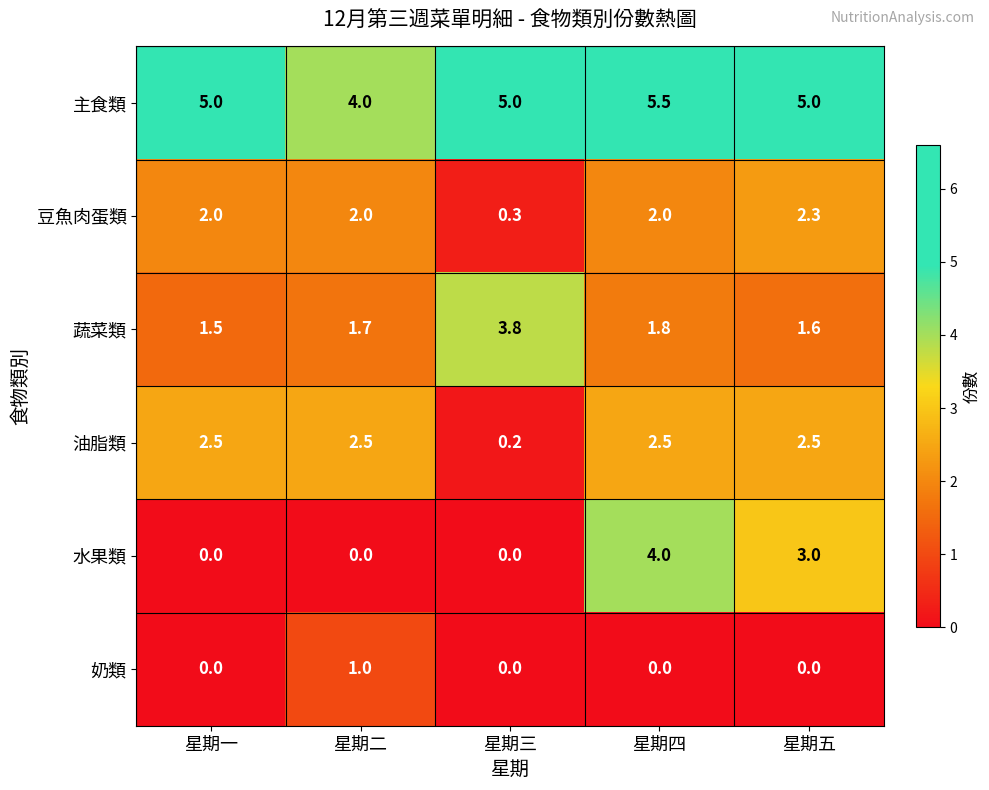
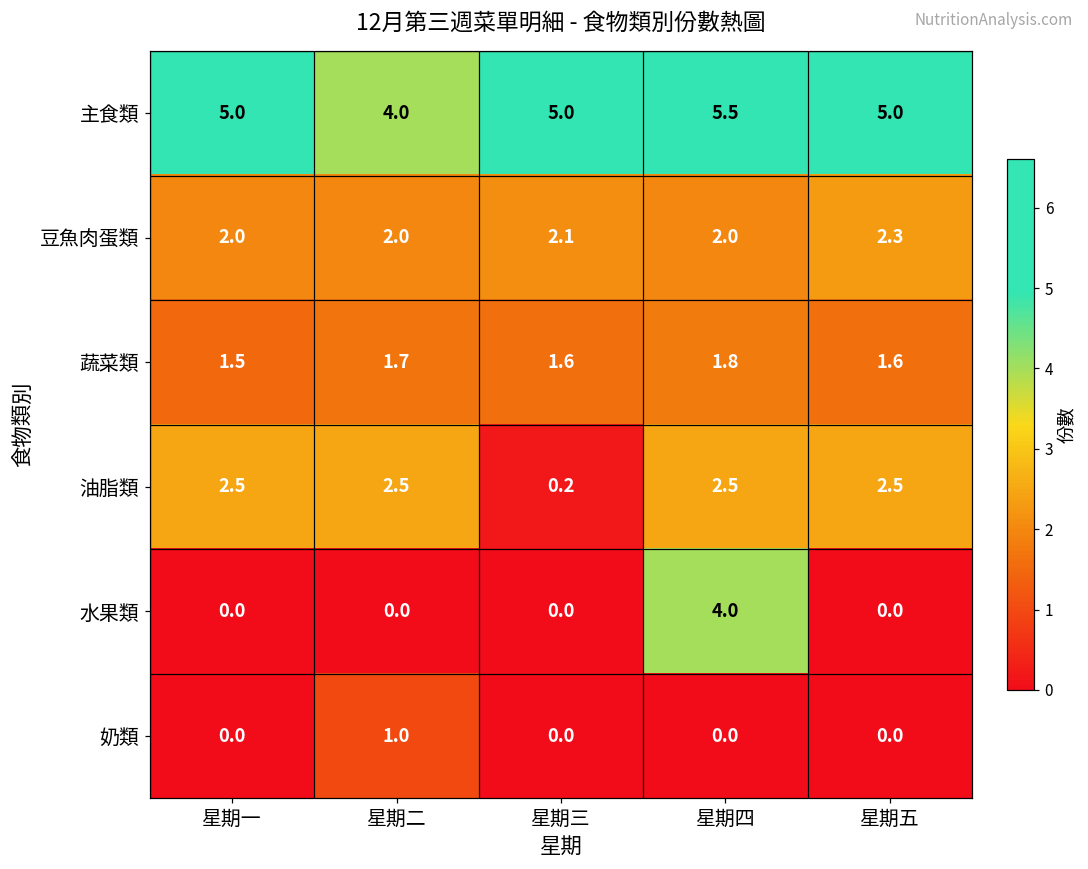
豆魚肉蛋類, 星期三: 0.3 -> 2.1
蔬菜類, 星期三: 3.8 -> 1.6
水果類, 星期五: 3.0 -> 0.0
